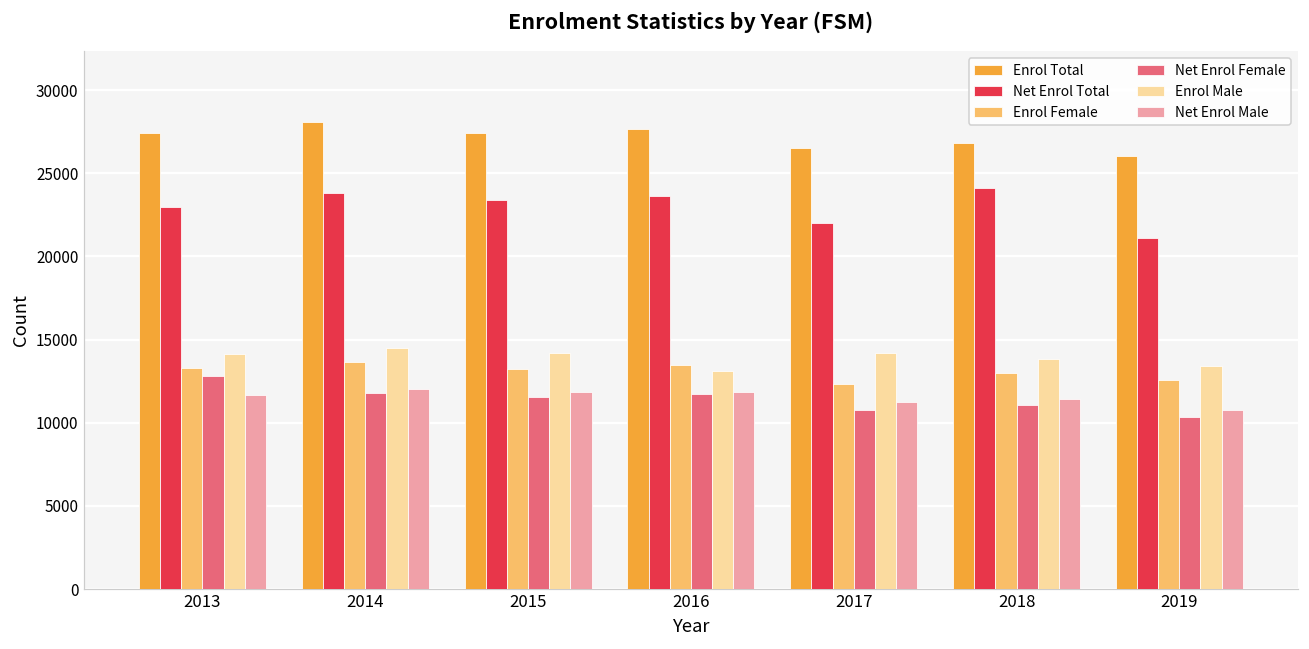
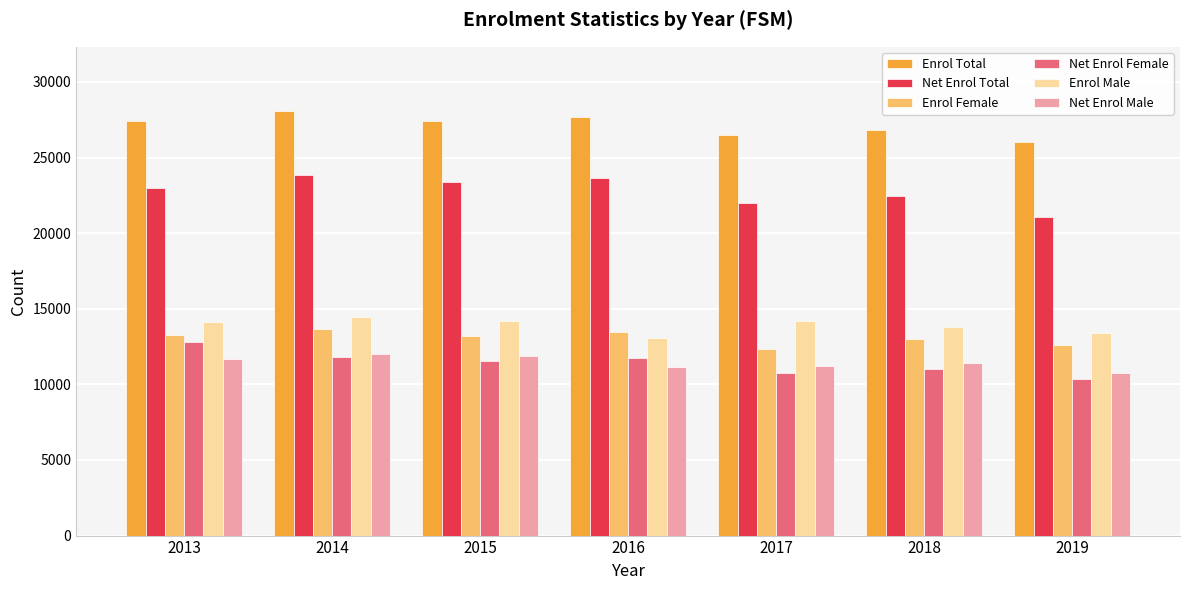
Net Enrol Male, 2016: 11900 -> 11100
Net Enrol Total, 2018: 24100 -> 22500
